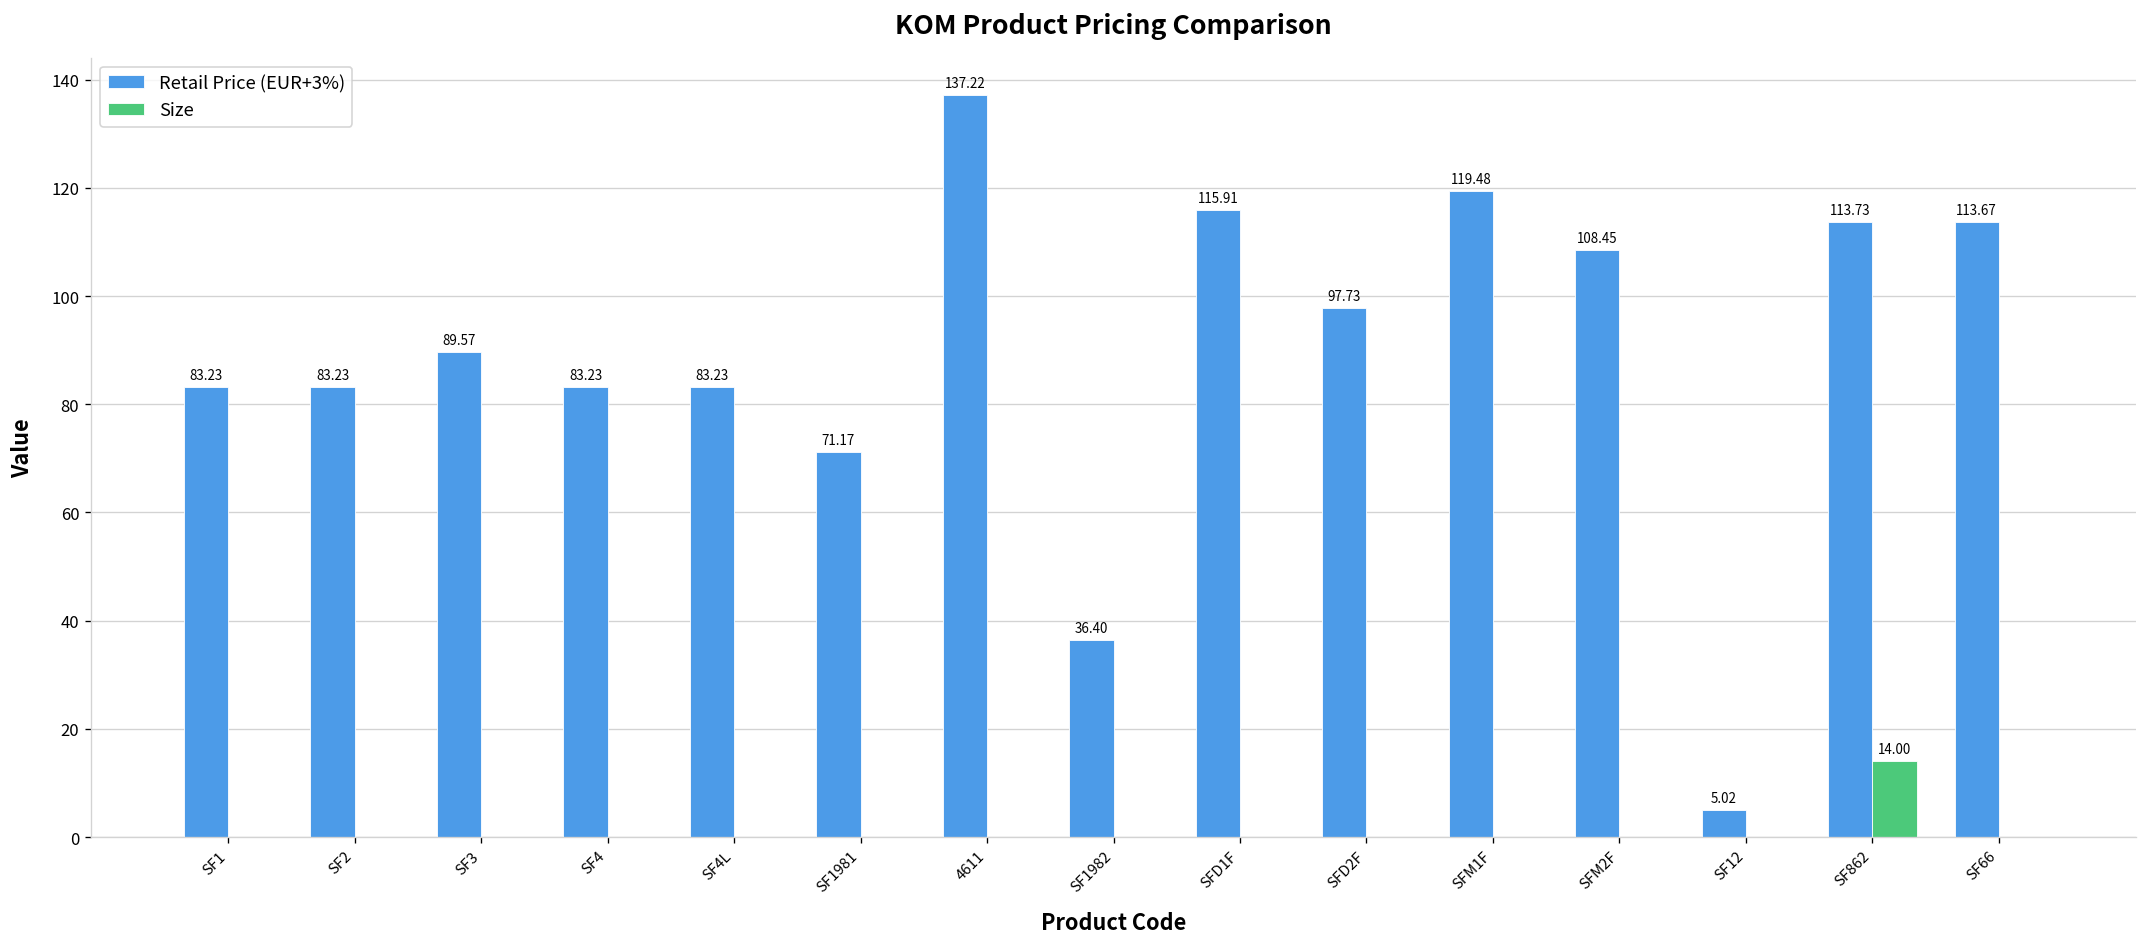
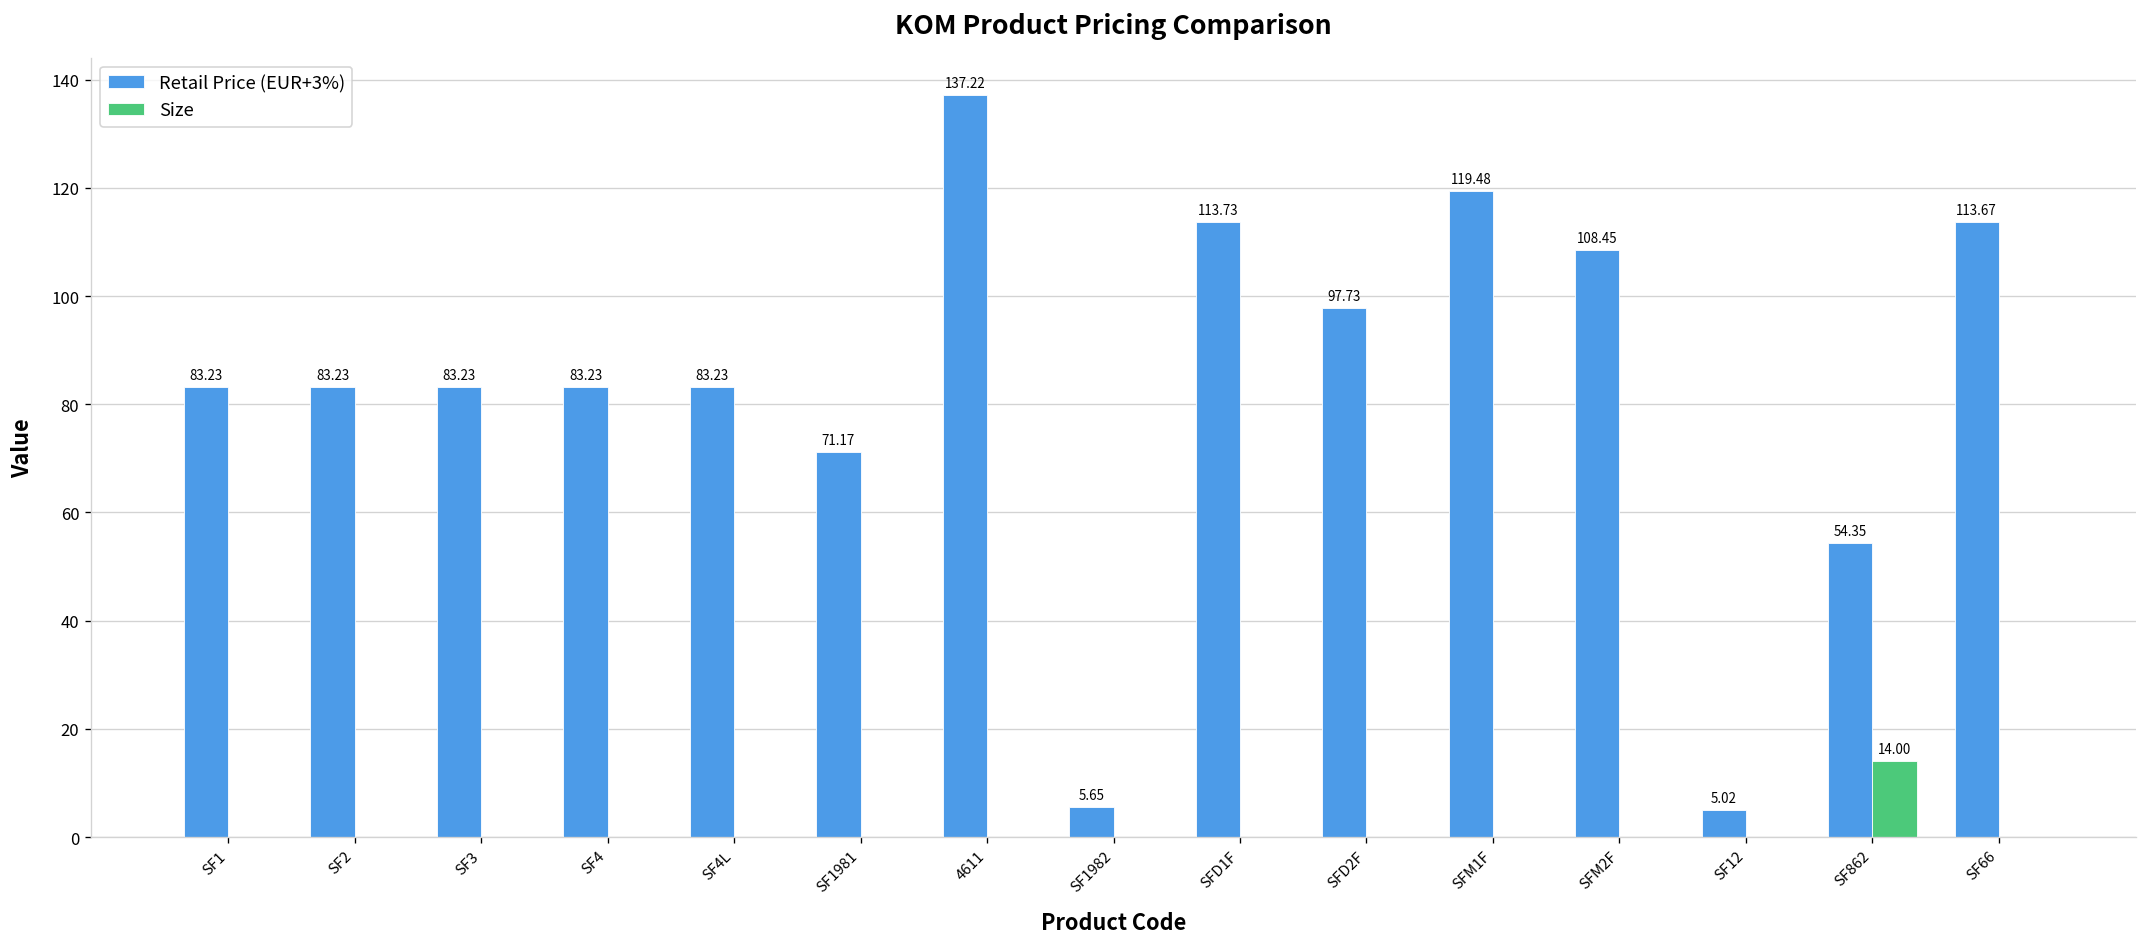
Retail Price (EUR+3%), SF3: 89.57 -> 83.23
Retail Price (EUR+3%), SF1982: 36.40 -> 5.65
Retail Price (EUR+3%), SFD1F: 115.91 -> 113.73
Retail Price (EUR+3%), SF862: 113.73 -> 54.35
